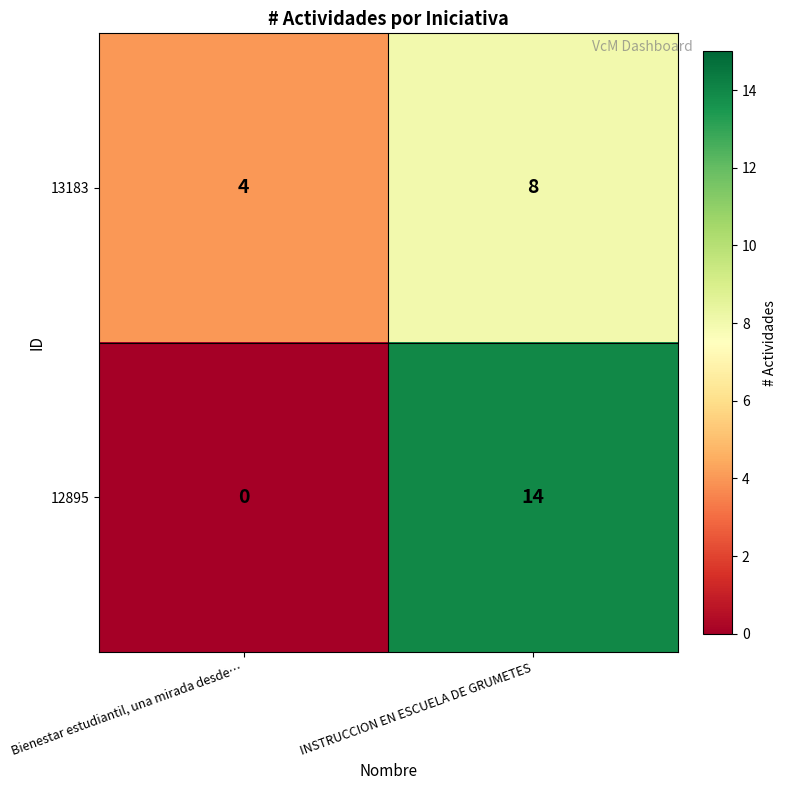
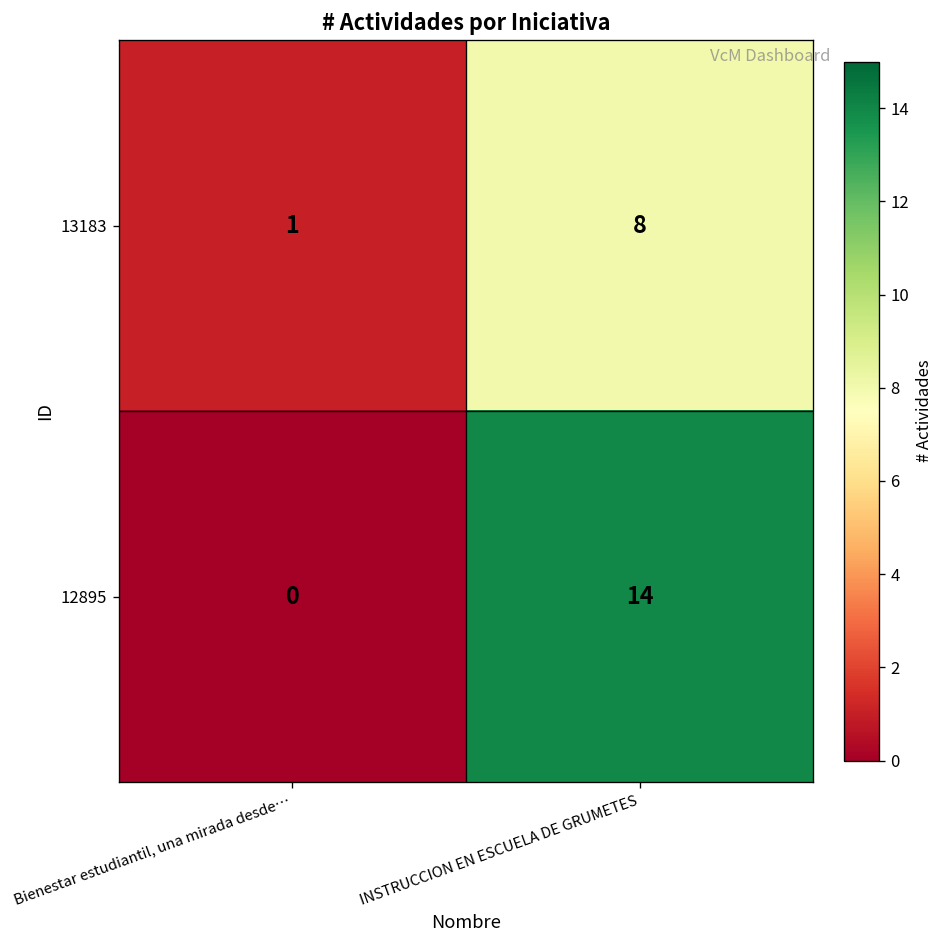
13183, Bienestar estudiantil, una mirada desde…: 4 -> 1
